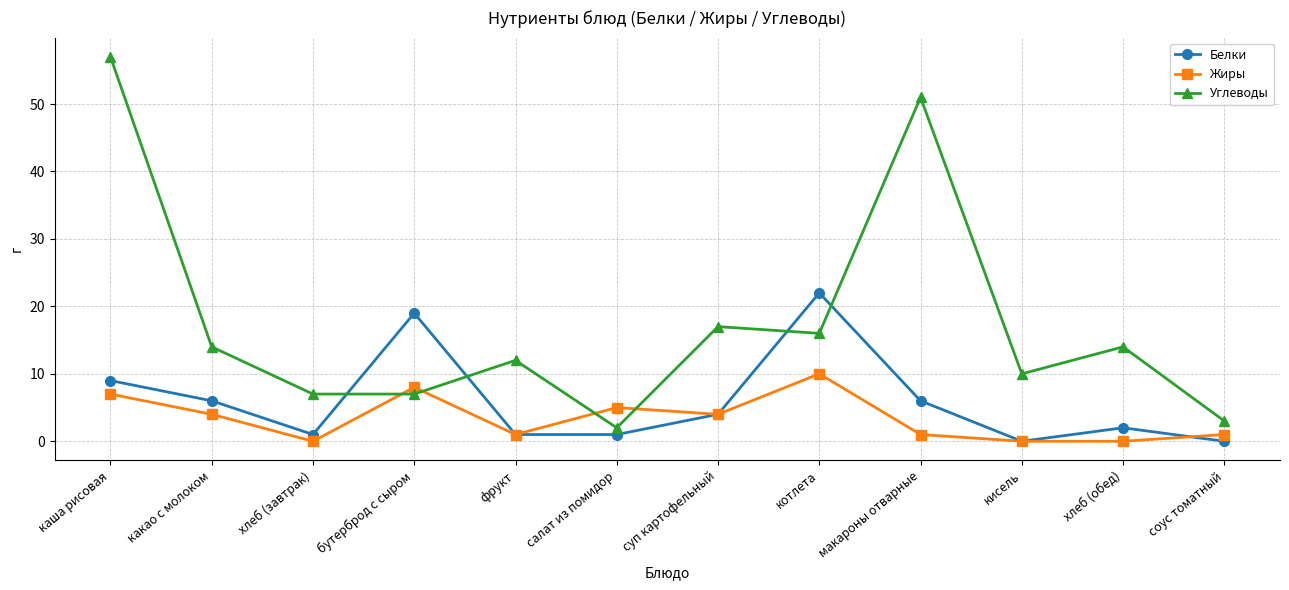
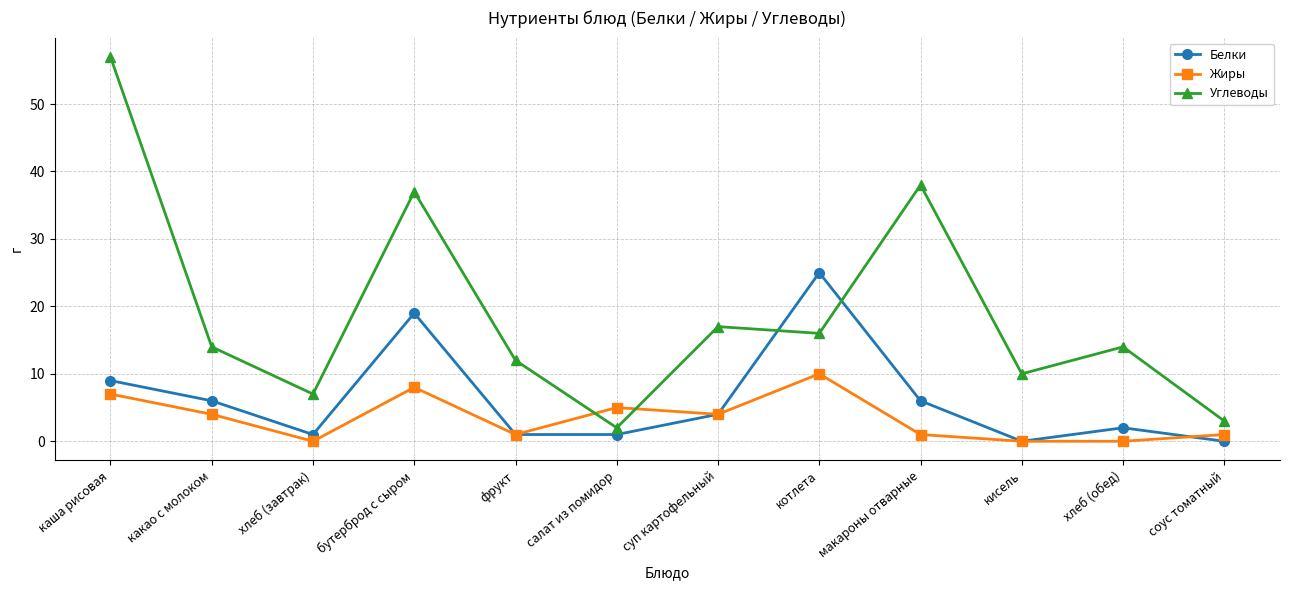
Углеводы, бутерброд с сыром: 7 -> 37
Белки, котлета: 22 -> 25
Углеводы, макароны отварные: 51 -> 38
